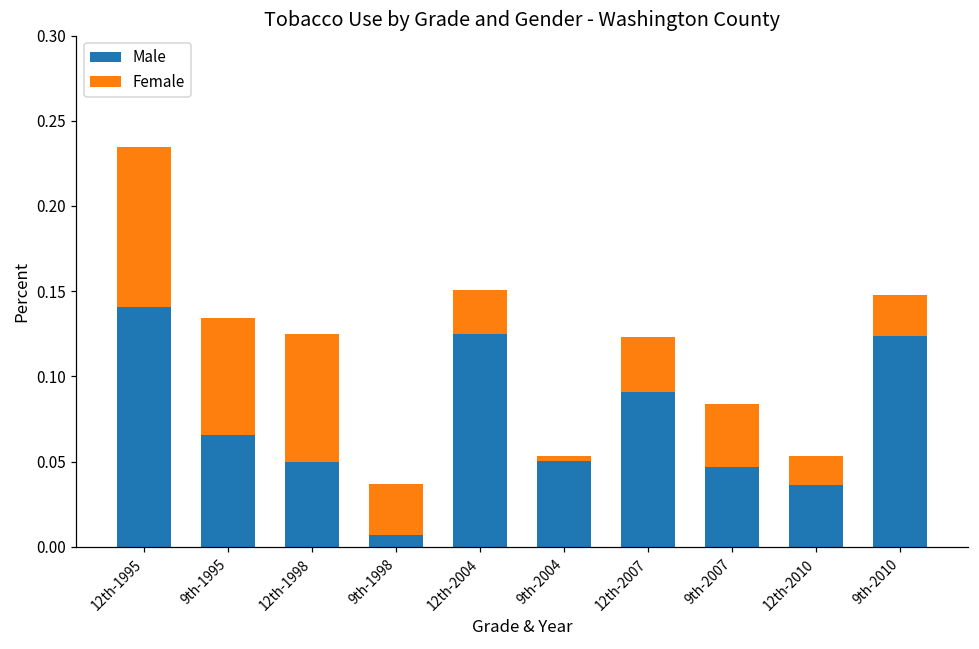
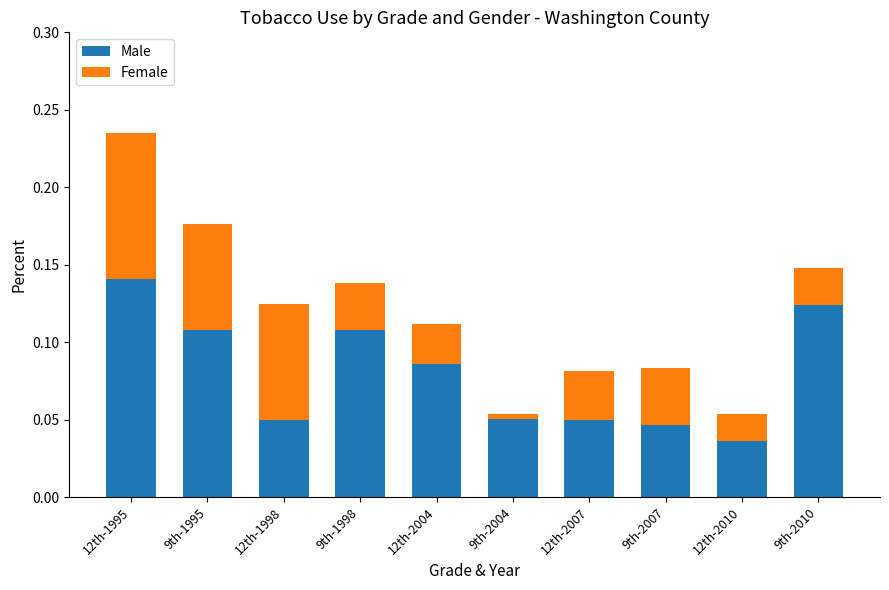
Male, 9th-1995: 0.065 -> 0.108
Male, 9th-1998: 0.007 -> 0.108
Male, 12th-2004: 0.125 -> 0.086
Male, 12th-2007: 0.091 -> 0.049
